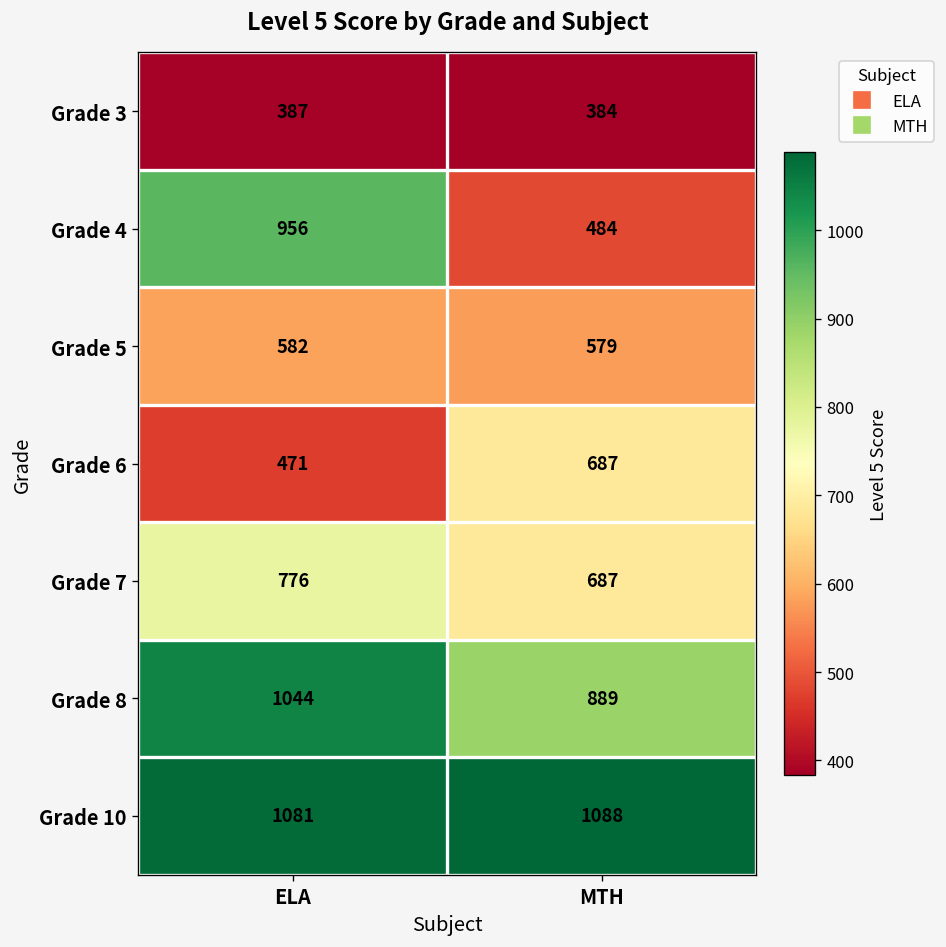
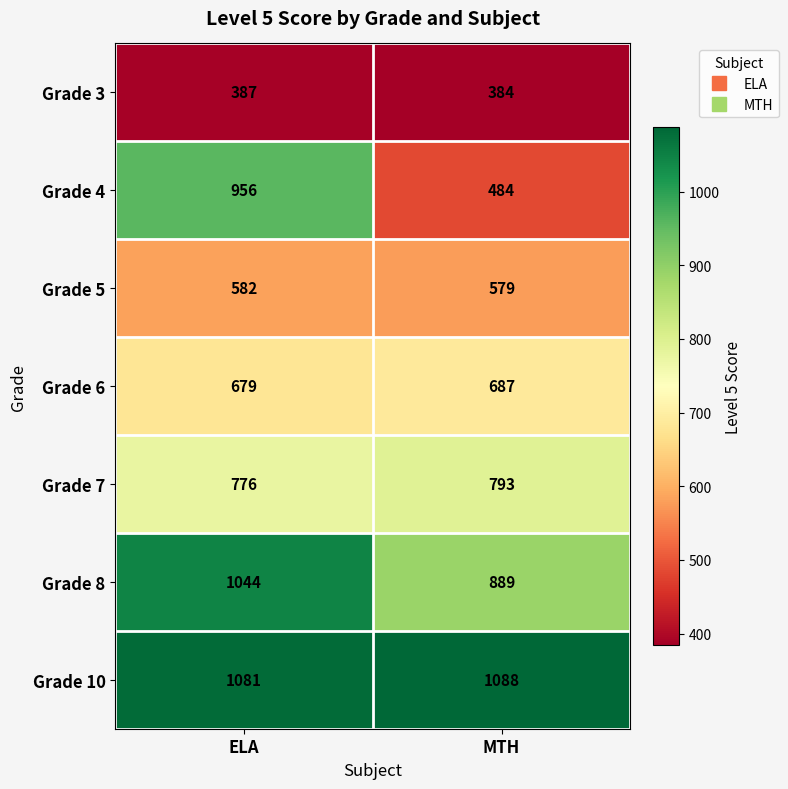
Grade 6, ELA: 471 -> 679
Grade 7, MTH: 687 -> 793
